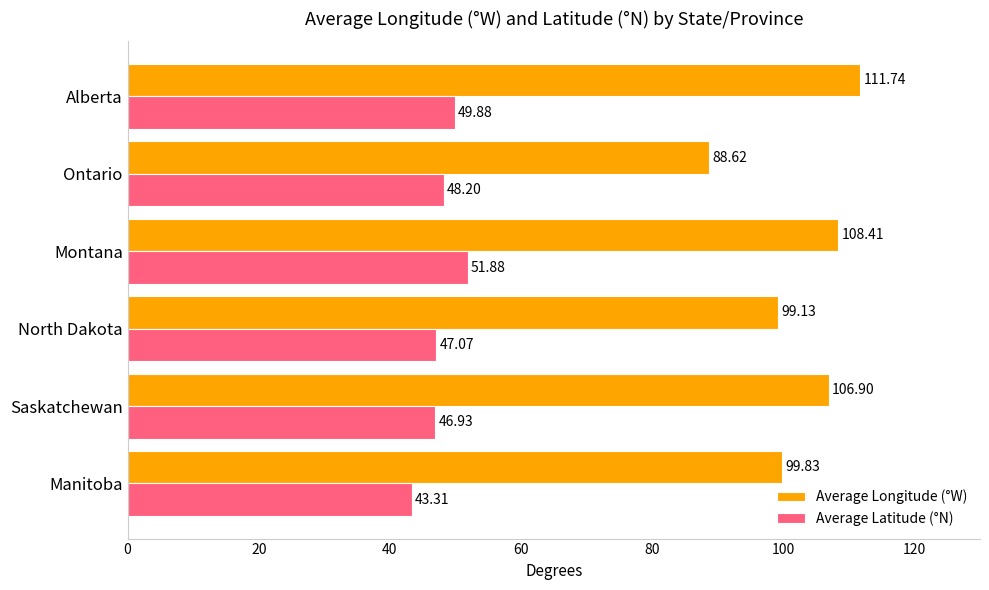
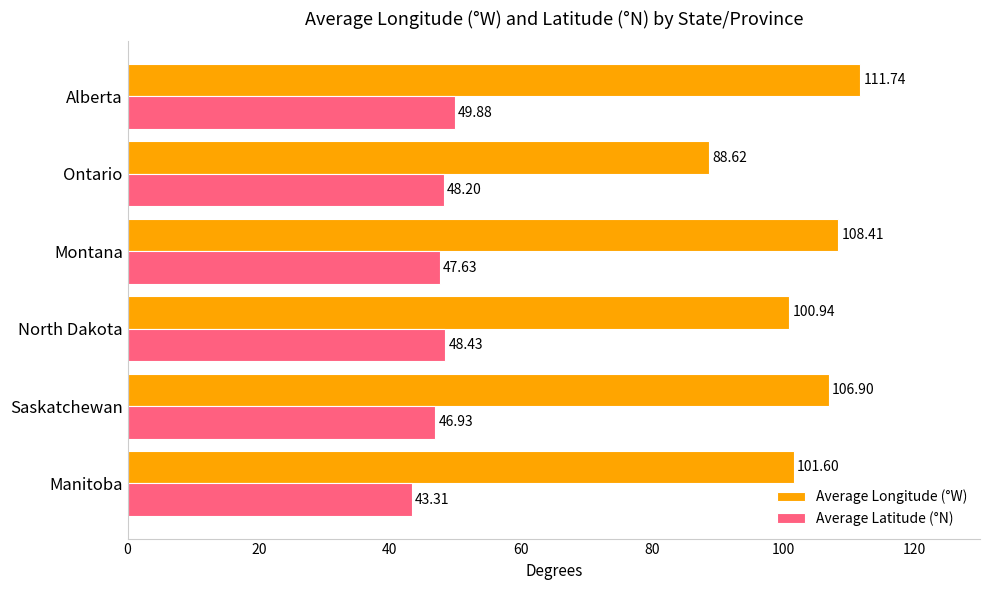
Average Latitude (°N), Montana: 51.88 -> 47.63
Average Longitude (°W), North Dakota: 99.13 -> 100.94
Average Latitude (°N), North Dakota: 47.07 -> 48.43
Average Longitude (°W), Manitoba: 99.83 -> 101.60
